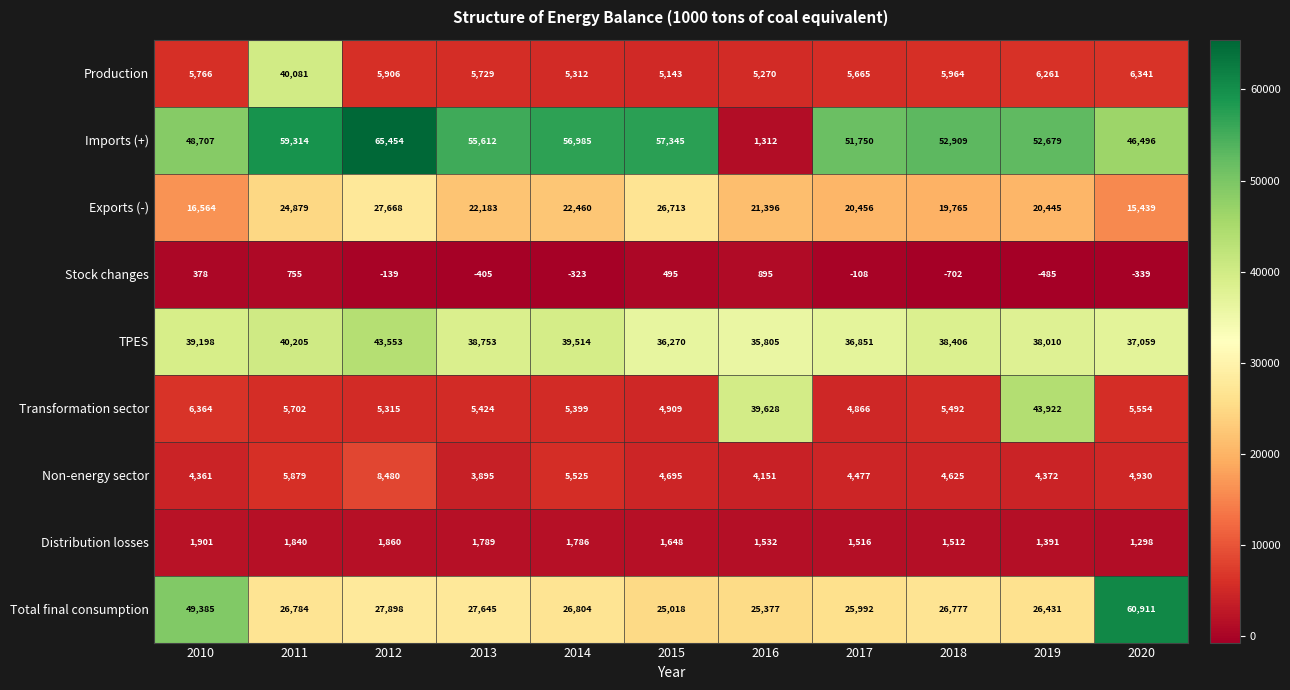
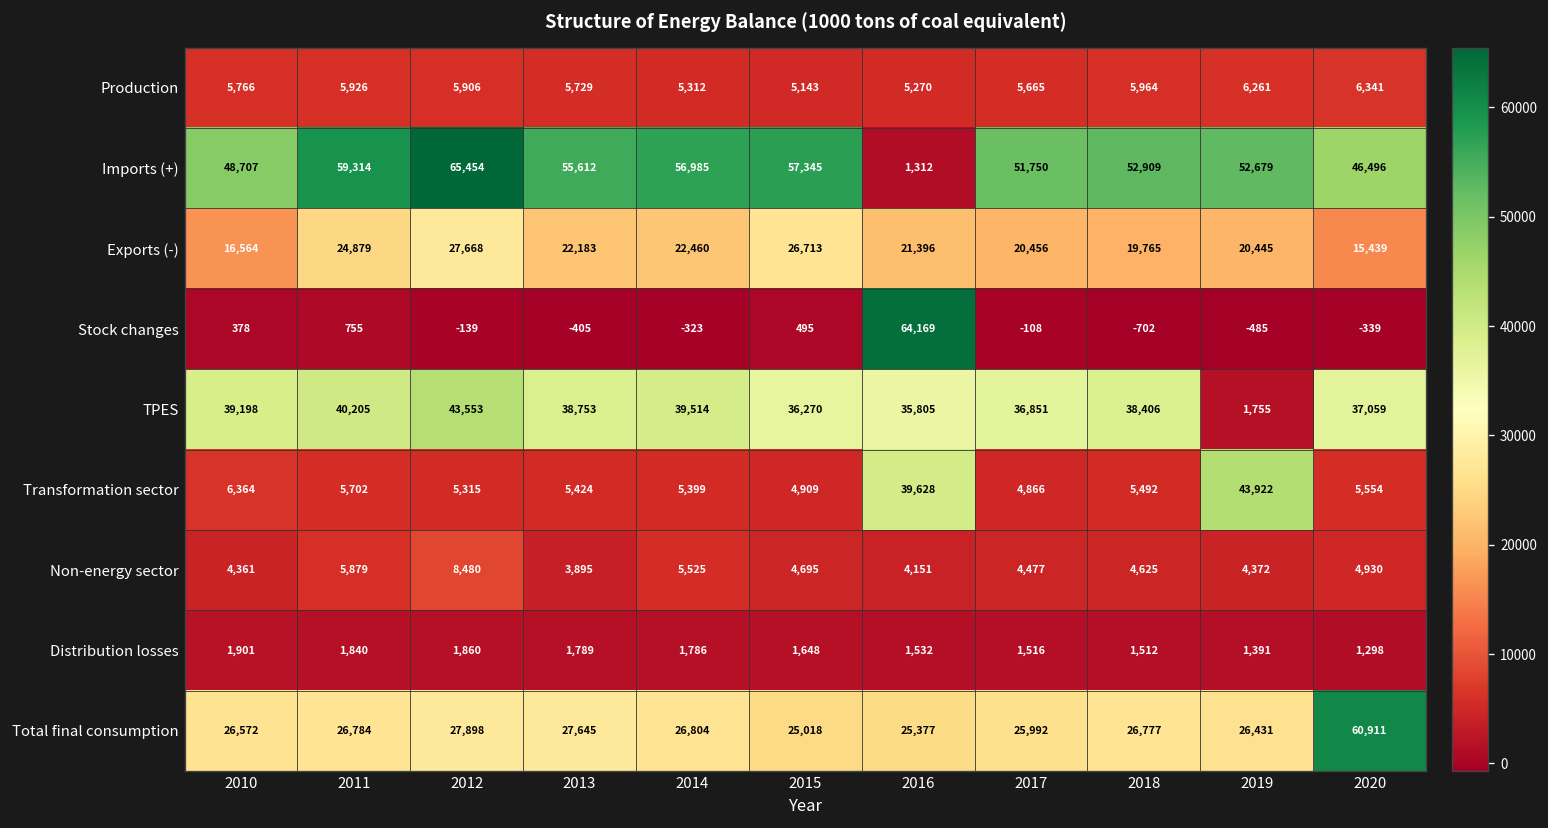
Production, 2011: 40,081 -> 5,926
Stock changes, 2016: 895 -> 64,169
TPES, 2019: 38,010 -> 1,755
Total final consumption, 2010: 49,385 -> 26,572
